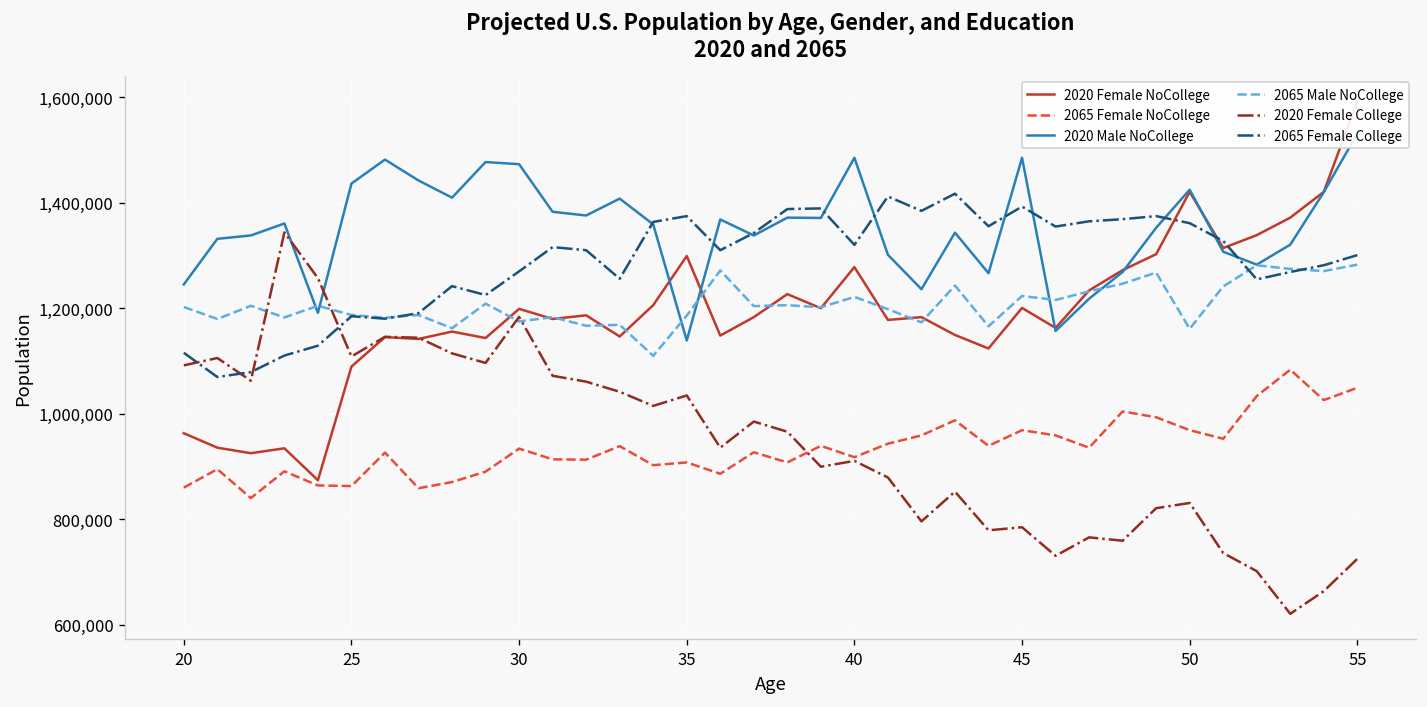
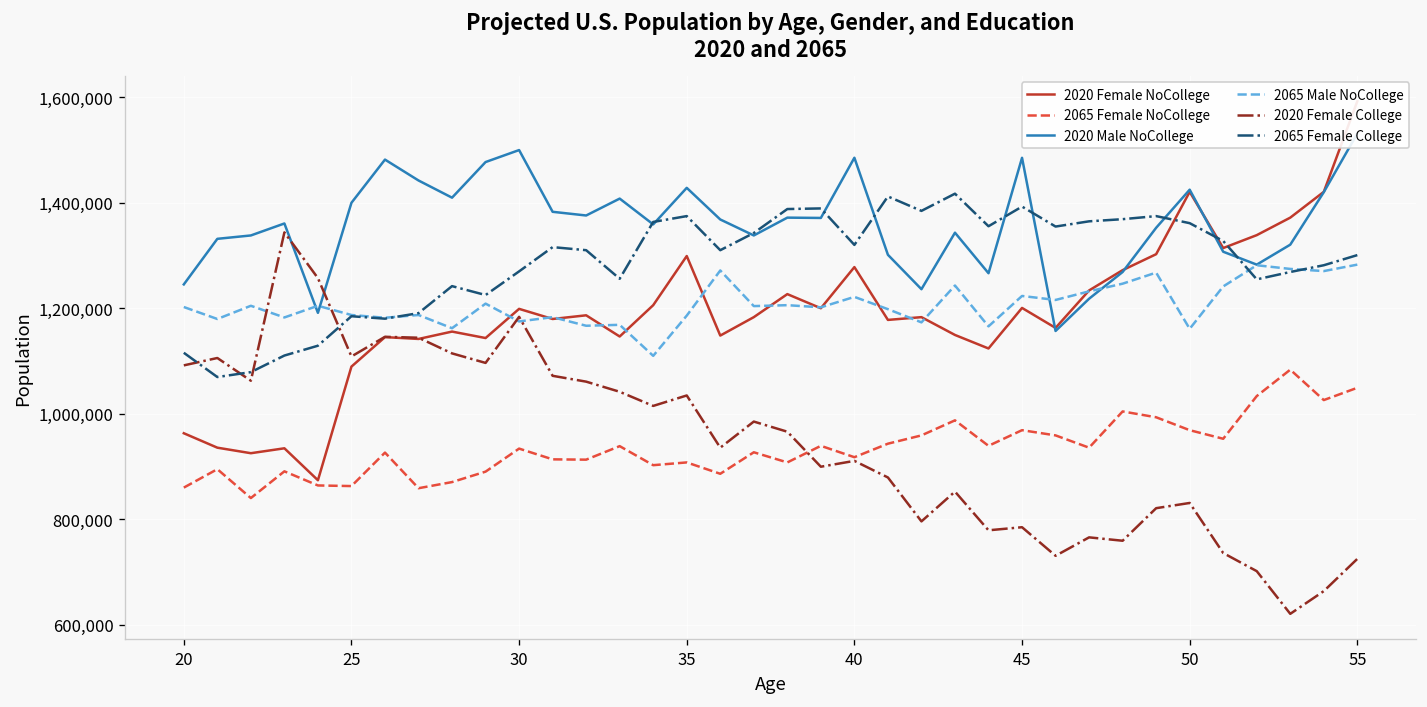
2020 Male NoCollege, 25: 1,440,000 -> 1,400,000
2020 Male NoCollege, 30: 1,470,000 -> 1,500,000
2020 Male NoCollege, 35: 1,140,000 -> 1,430,000
